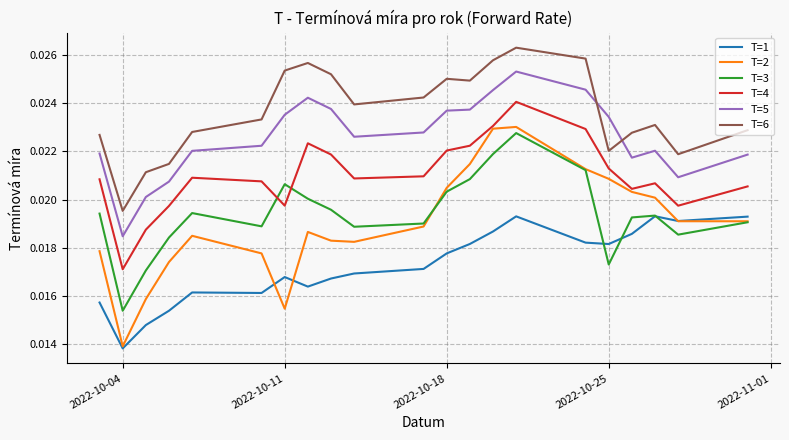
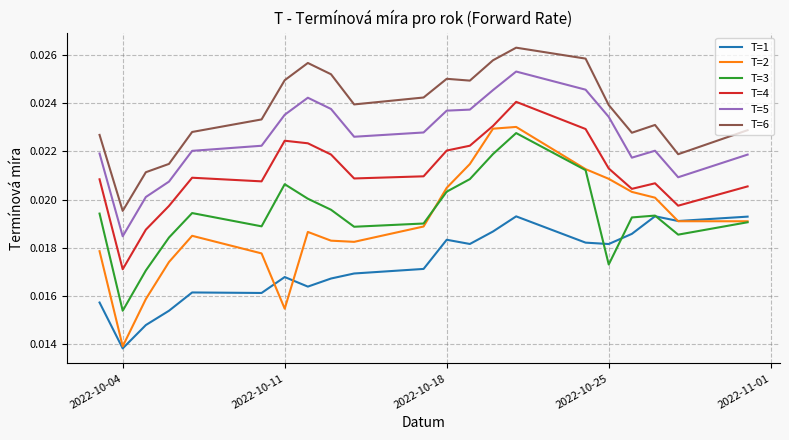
T=4, 2022-10-11: 0.0197 -> 0.0224
T=6, 2022-10-11: 0.0253 -> 0.0250
T=1, 2022-10-18: 0.0178 -> 0.0183
T=6, 2022-10-25: 0.0220 -> 0.0239
